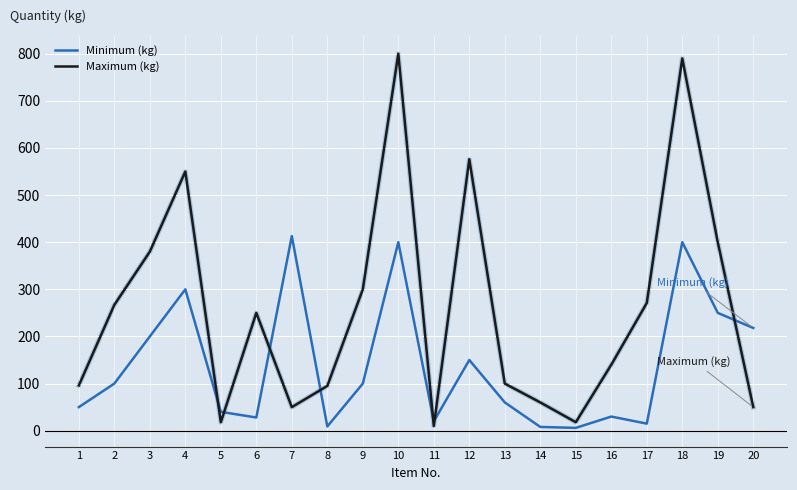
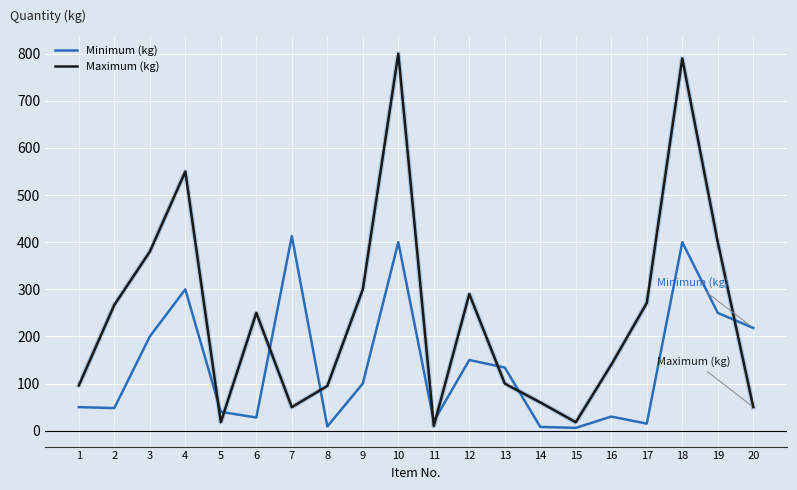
Minimum (kg), 2: 100 -> 50
Maximum (kg), 12: 580 -> 290
Minimum (kg), 13: 60 -> 130
